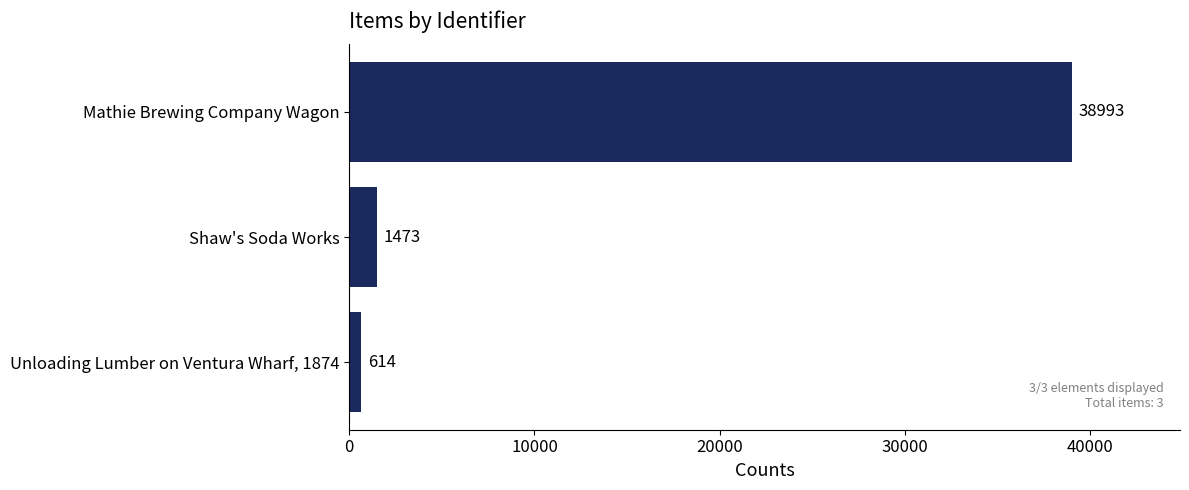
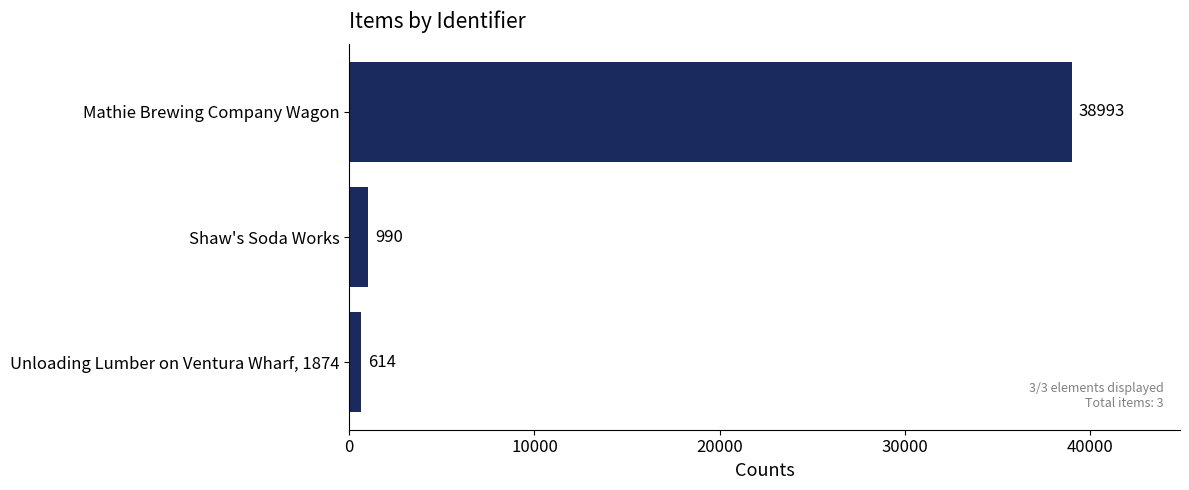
Shaw's Soda Works: 1473 -> 990
